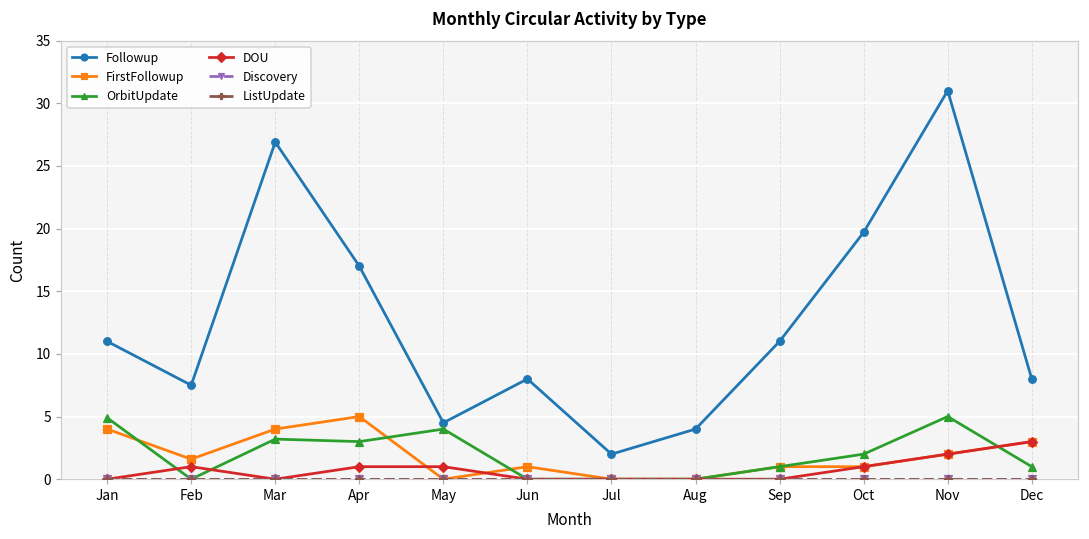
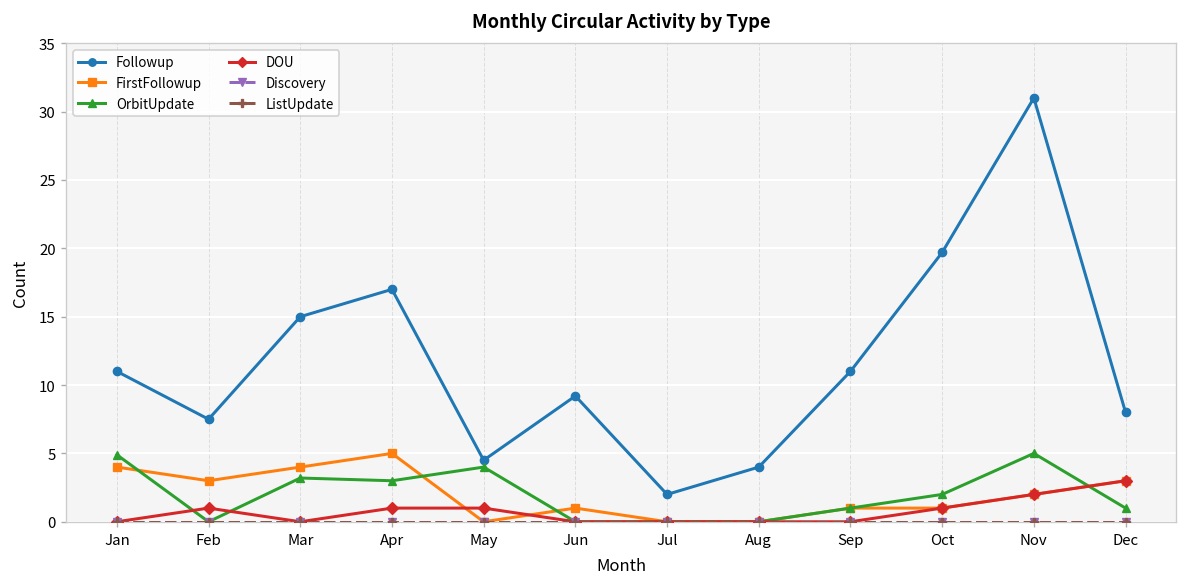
FirstFollowup, Feb: 1.6 -> 3.0
Followup, Mar: 26.9 -> 15.0
Followup, Jun: 8.0 -> 9.2
